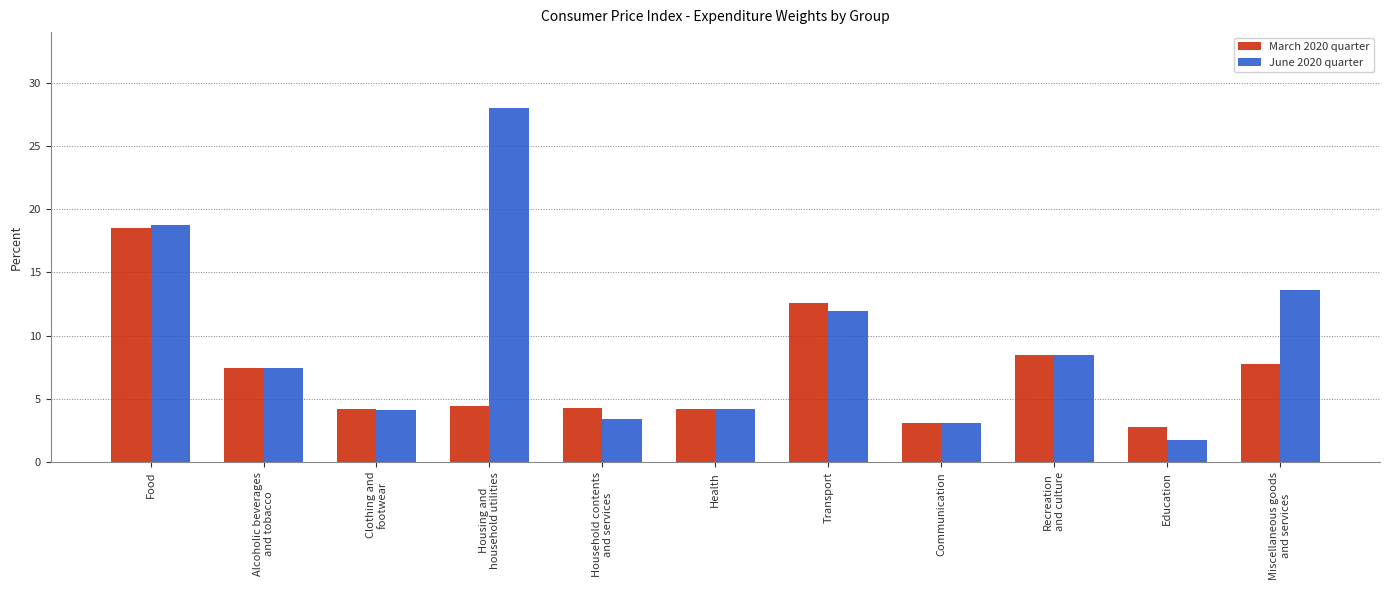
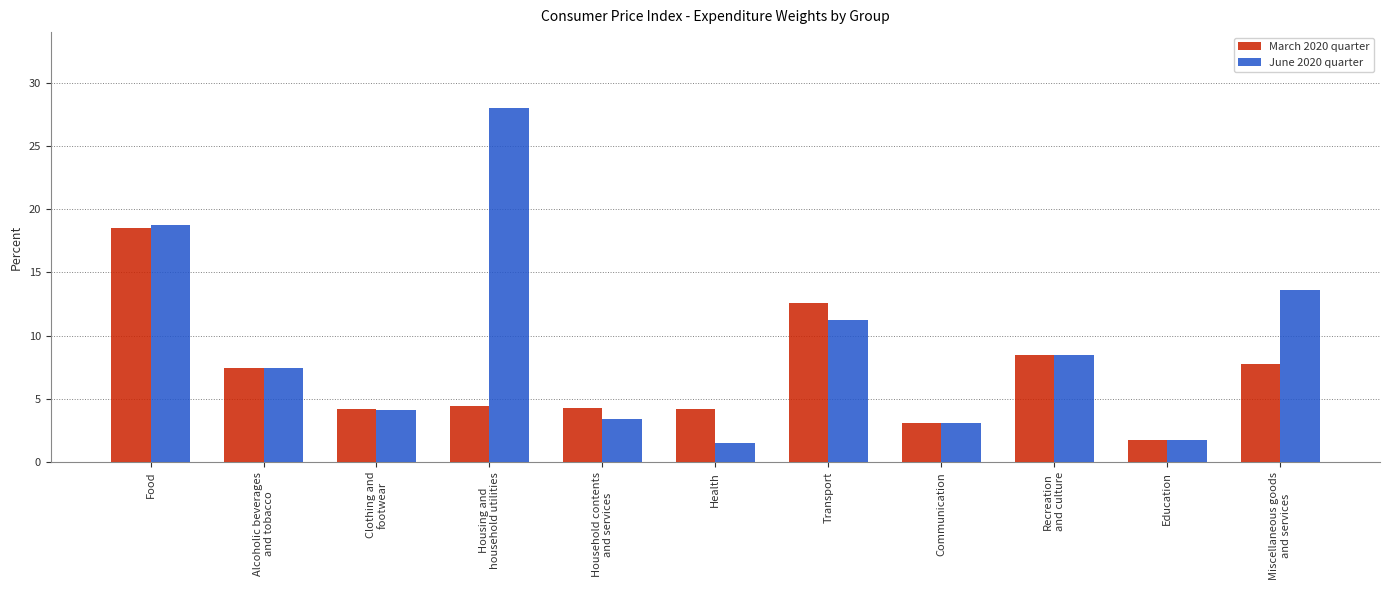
June 2020 quarter, Health: 4.2 -> 1.5
June 2020 quarter, Transport: 11.9 -> 11.3
March 2020 quarter, Education: 2.8 -> 1.8
